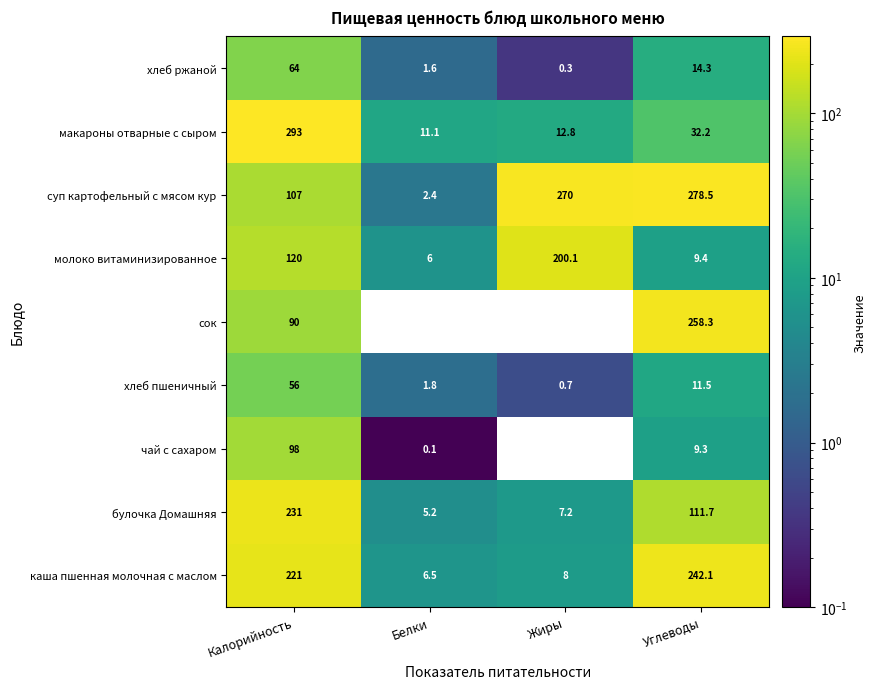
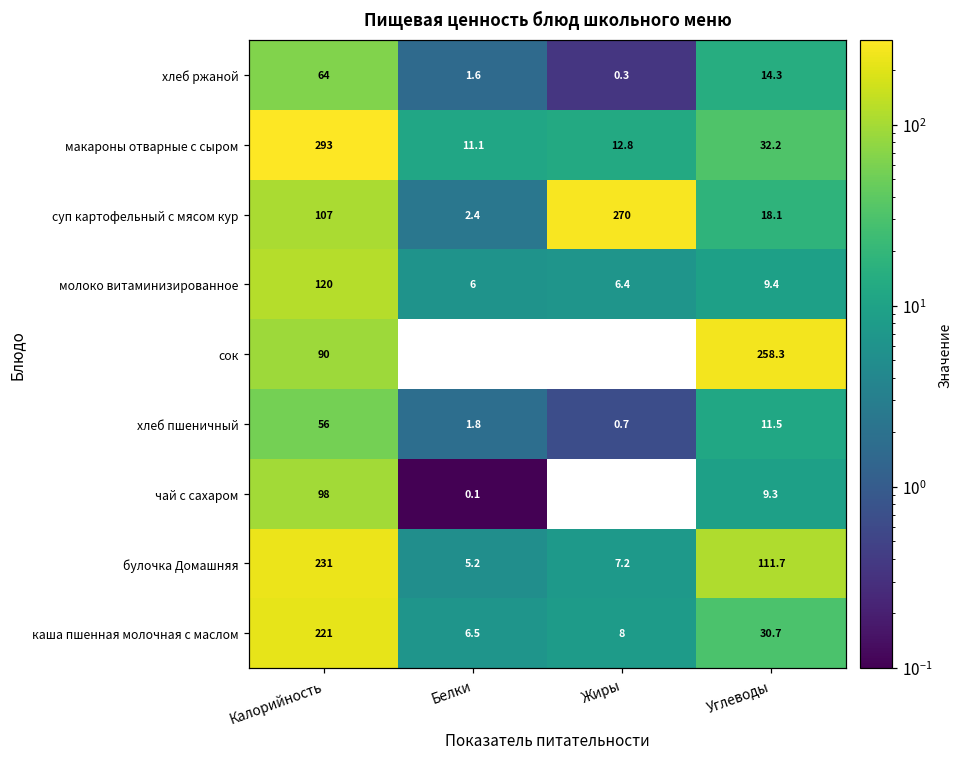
суп картофельный с мясом кур, Углеводы: 278.5 -> 18.1
молоко витаминизированное, Жиры: 200.1 -> 6.4
каша пшенная молочная с маслом, Углеводы: 242.1 -> 30.7
